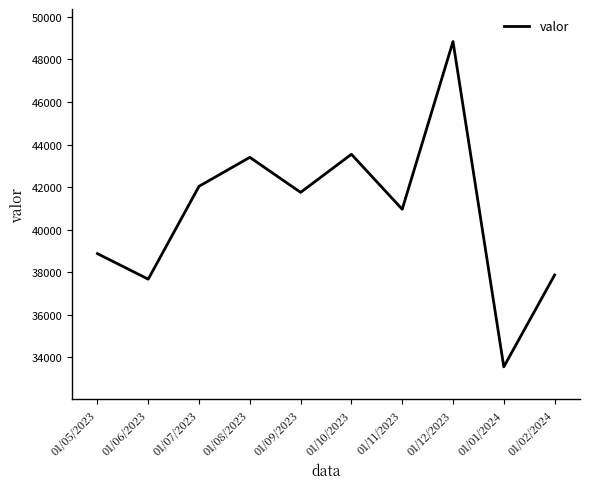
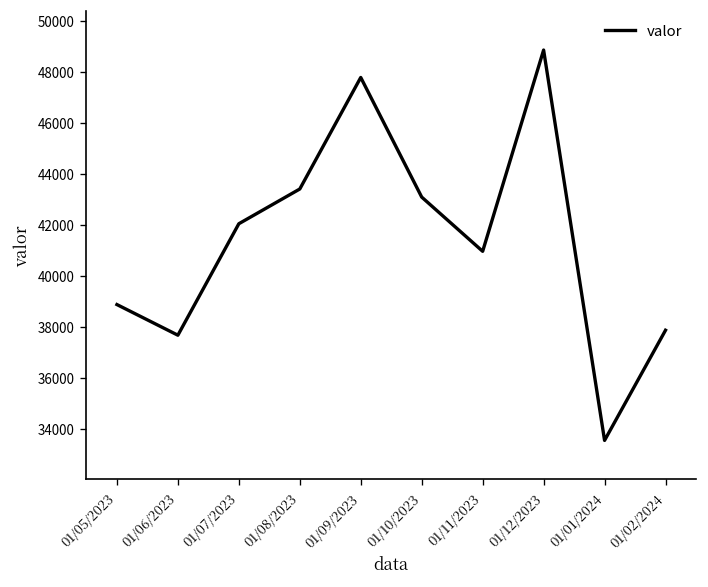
01/09/2023: 41800 -> 47800
01/10/2023: 43500 -> 43100
